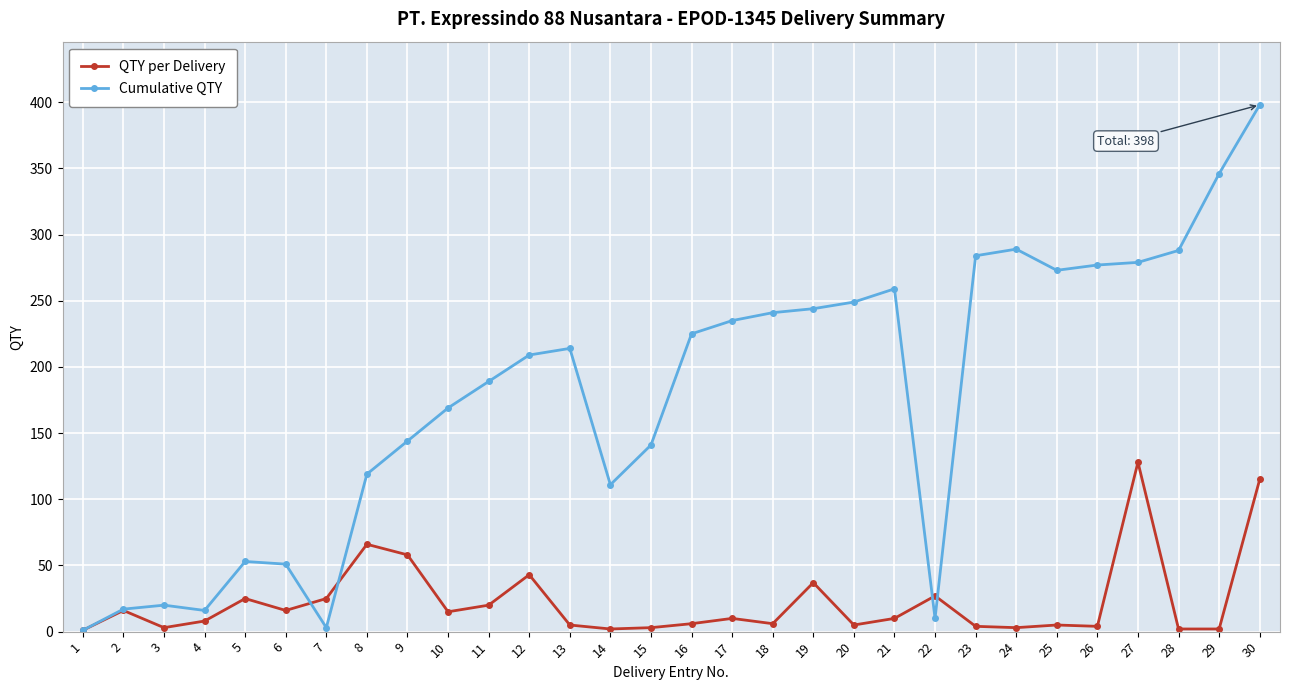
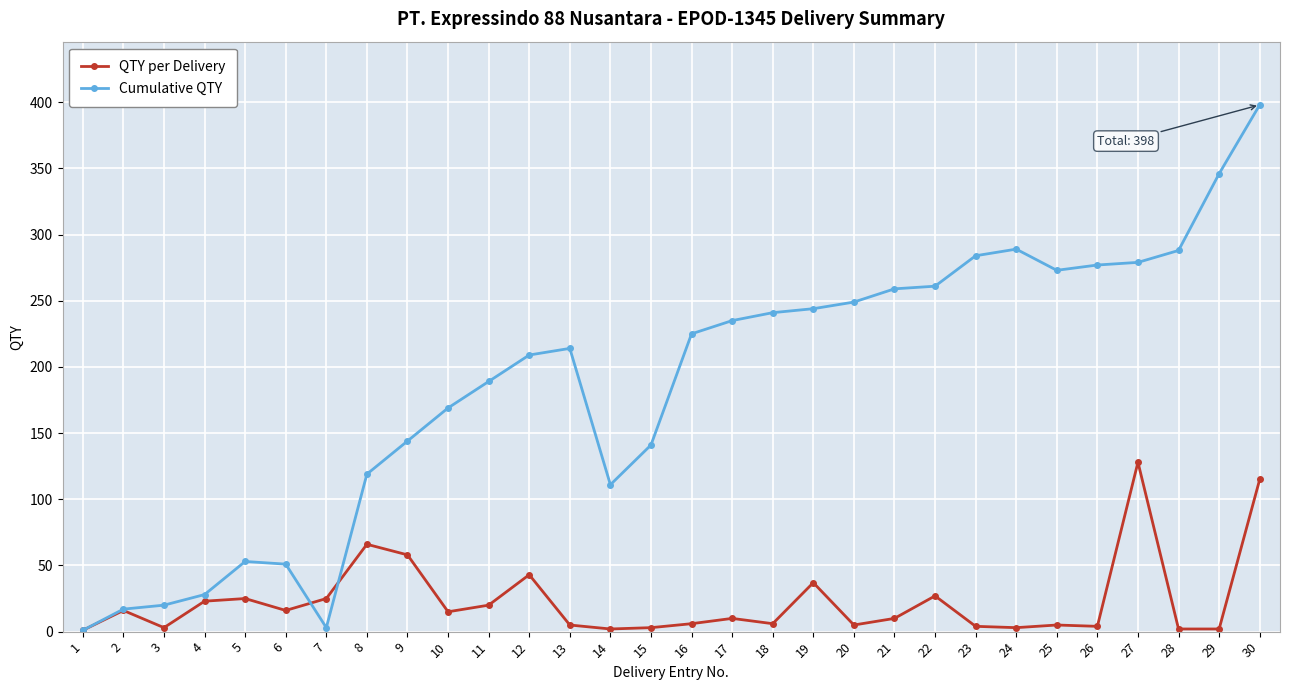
QTY per Delivery, 4: 8 -> 23
Cumulative QTY, 4: 16 -> 28
Cumulative QTY, 22: 10 -> 261
